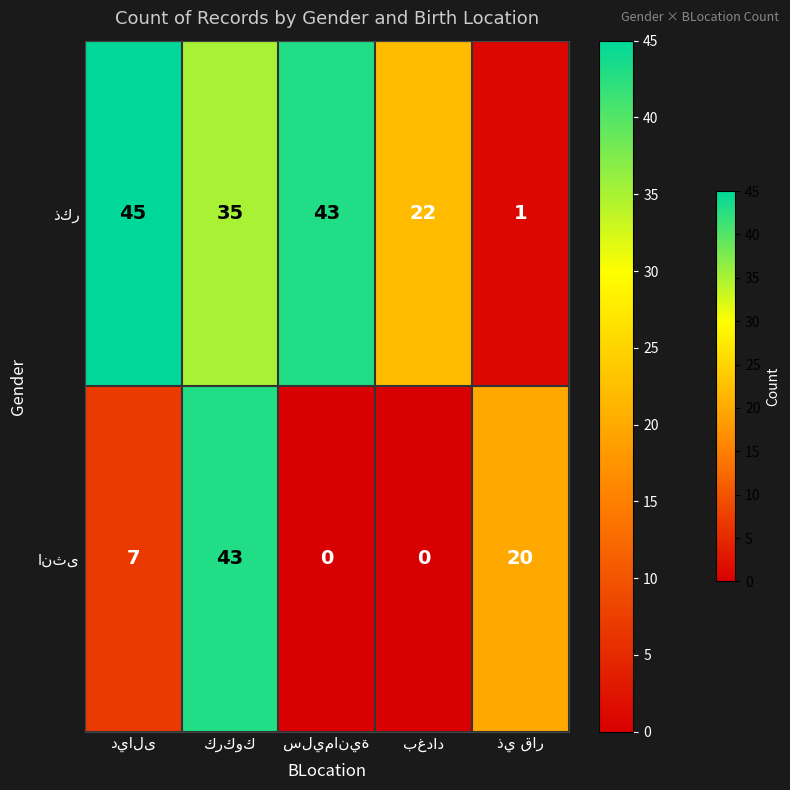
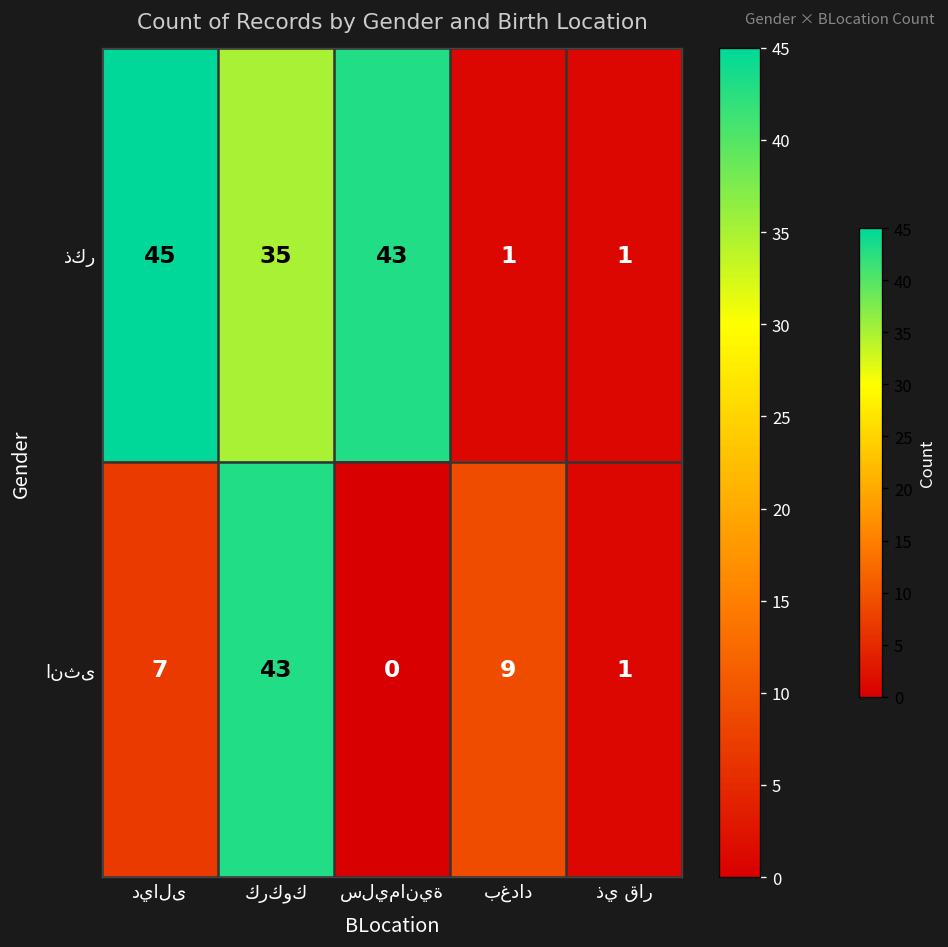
ذكر, بغداد: 22 -> 1
انثى, بغداد: 0 -> 9
انثى, ذي قار: 20 -> 1
